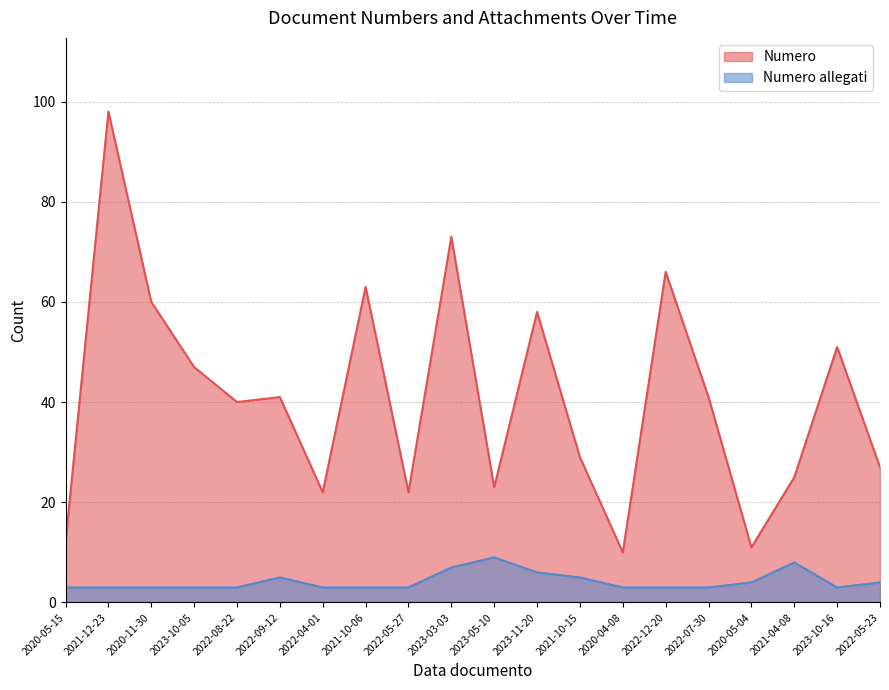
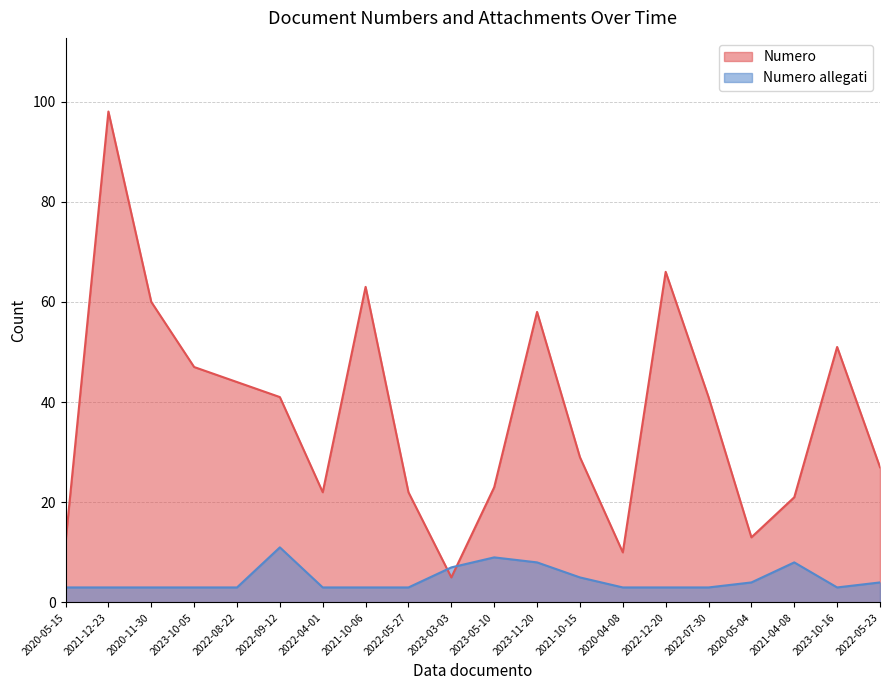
Numero, 2022-08-22: 40 -> 44
Numero allegati, 2022-09-12: 5 -> 11
Numero, 2023-03-03: 73 -> 5
Numero allegati, 2023-11-20: 6 -> 8
Numero, 2020-05-04: 11 -> 13
Numero, 2021-04-08: 25 -> 21
